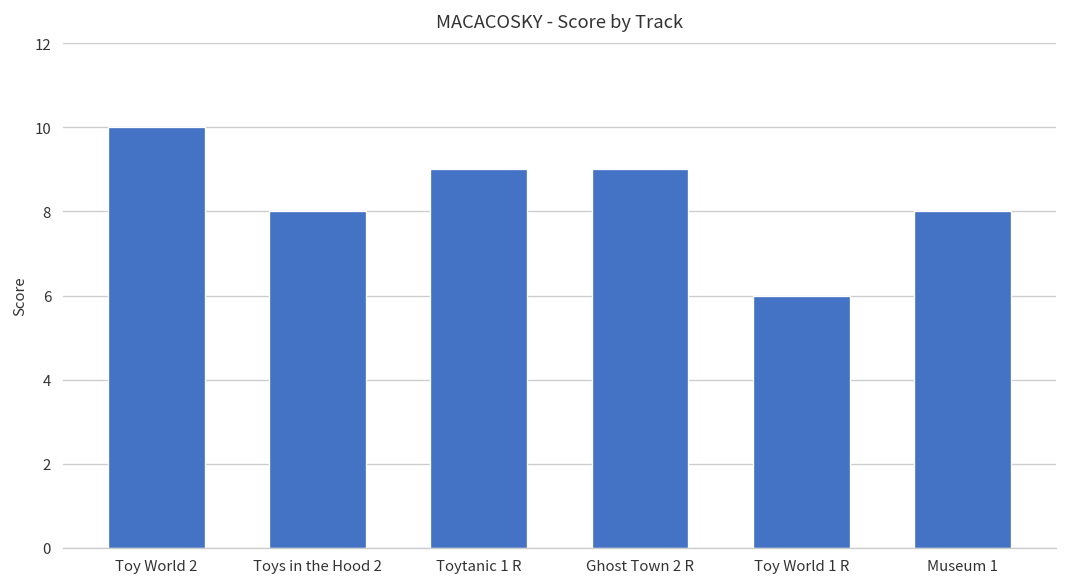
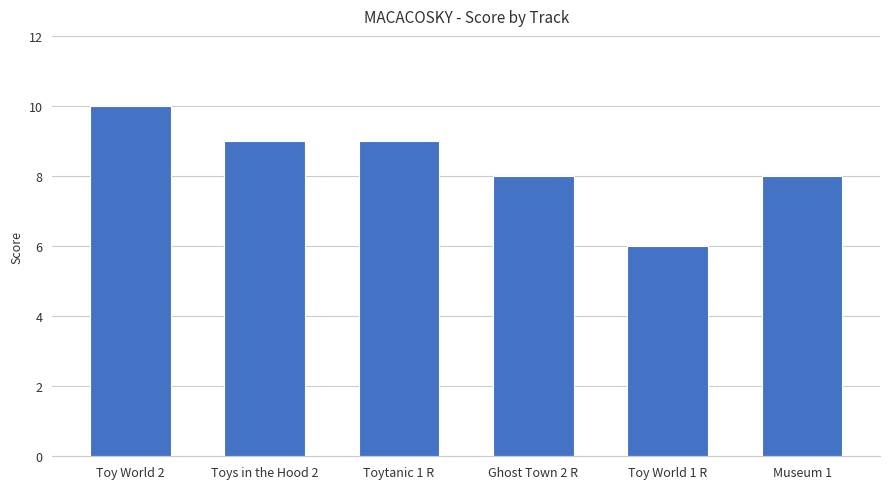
Toys in the Hood 2: 8 -> 9
Ghost Town 2 R: 9 -> 8
